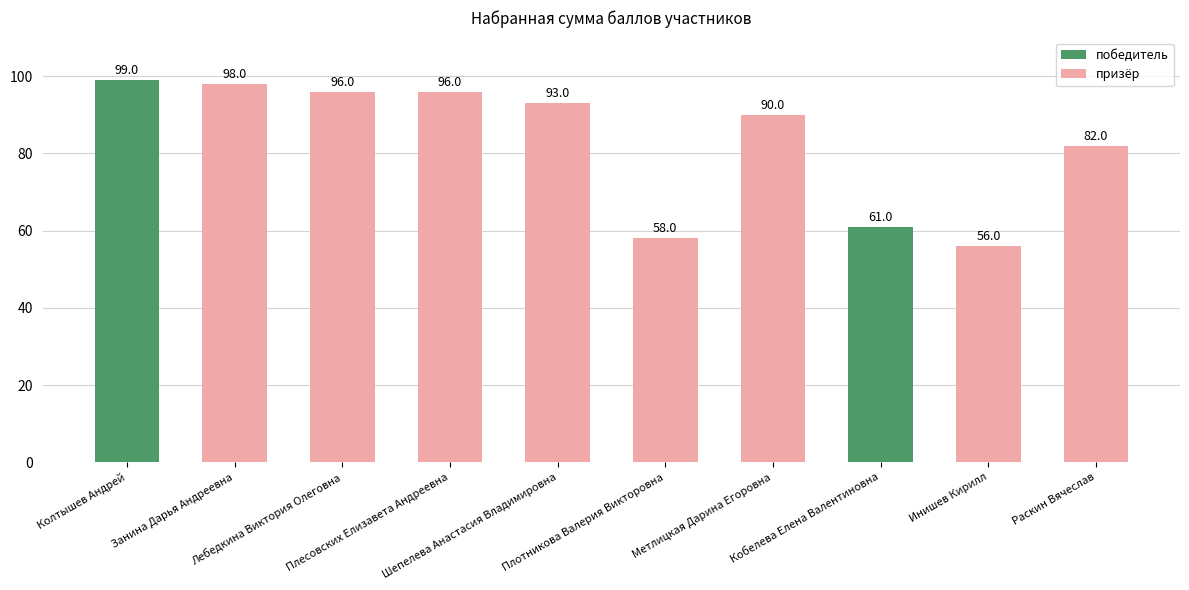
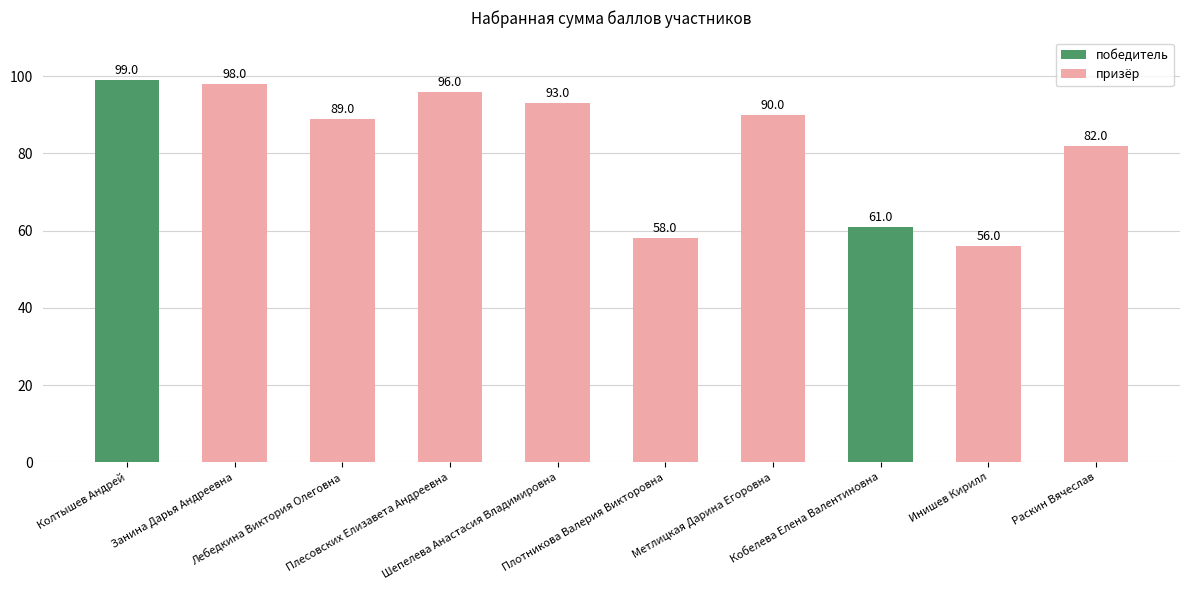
Лебедкина Виктория Олеговна: 96.0 -> 89.0
